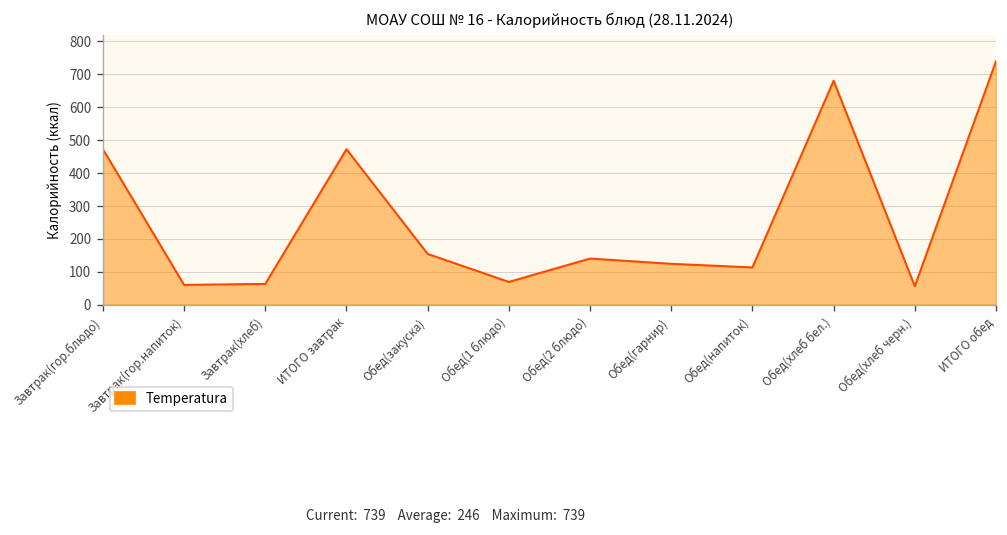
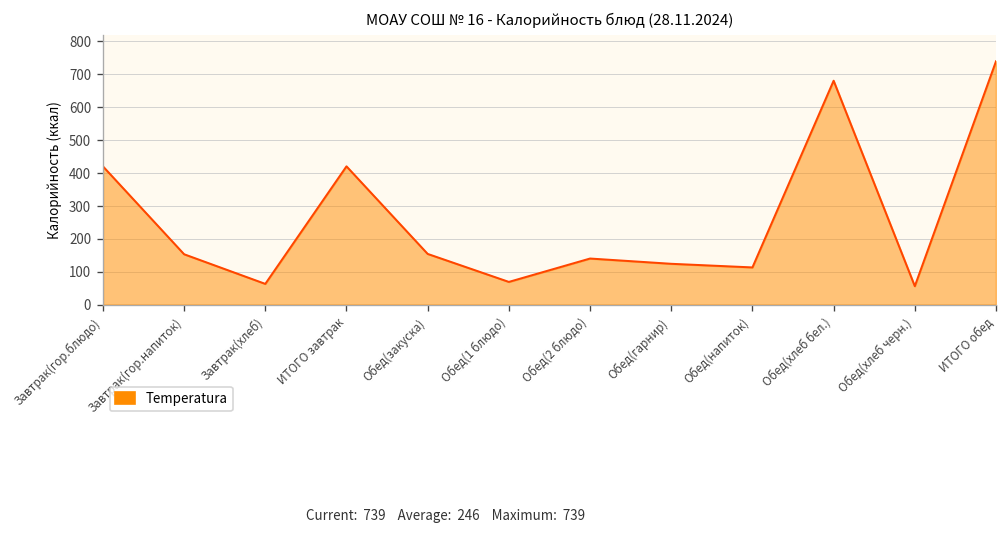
Завтрак(гор.блюдо): 470 -> 420
Завтрак(гор.напиток): 60 -> 150
ИТОГО завтрак: 470 -> 420
